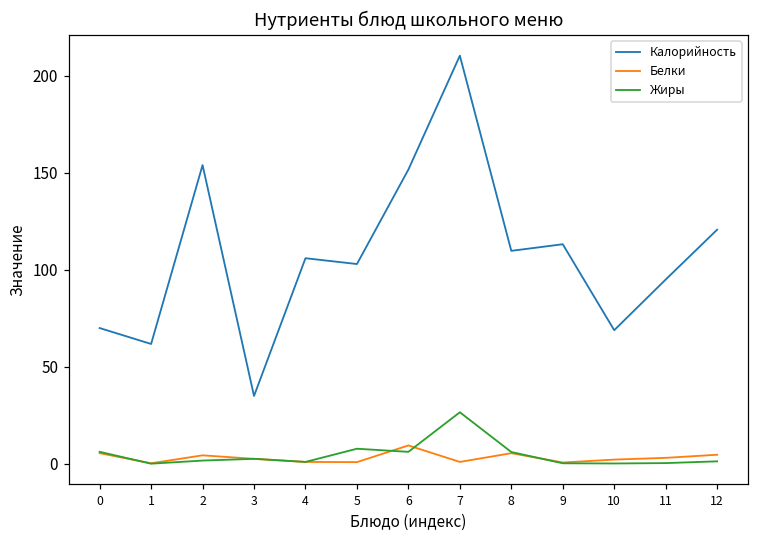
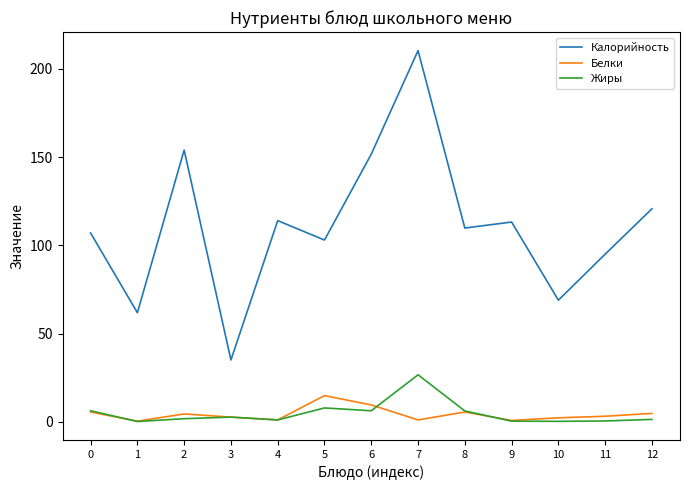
Калорийность, 0: 70 -> 107
Калорийность, 4: 106 -> 114
Белки, 5: 1 -> 15
